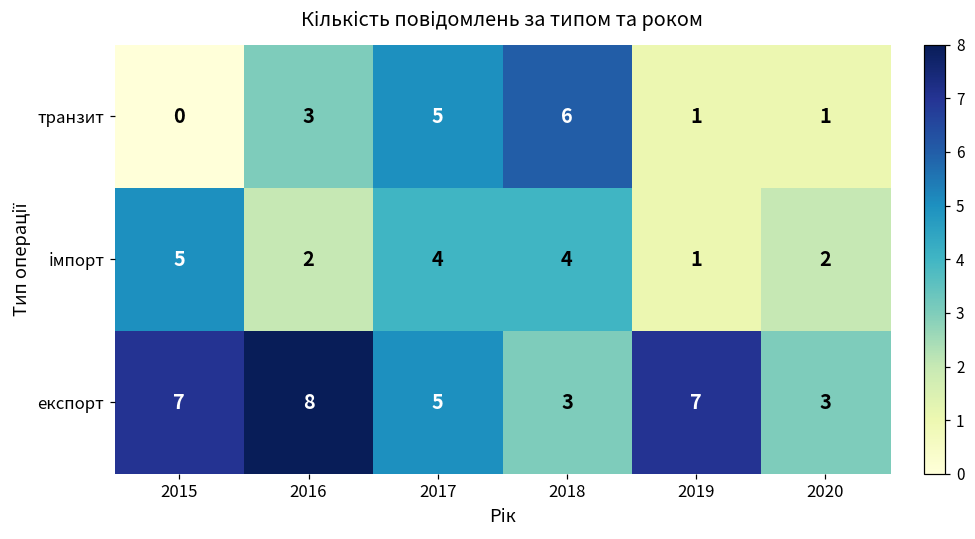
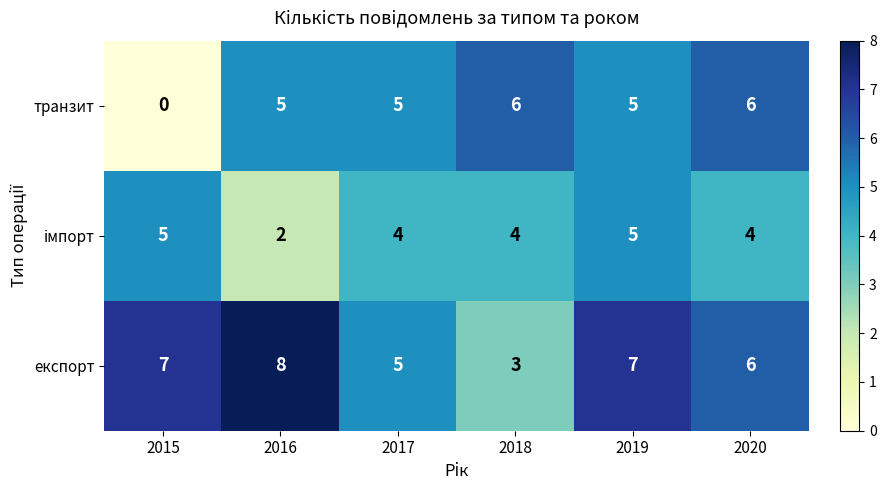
транзит, 2016: 3 -> 5
транзит, 2019: 1 -> 5
транзит, 2020: 1 -> 6
імпорт, 2019: 1 -> 5
імпорт, 2020: 2 -> 4
експорт, 2020: 3 -> 6
